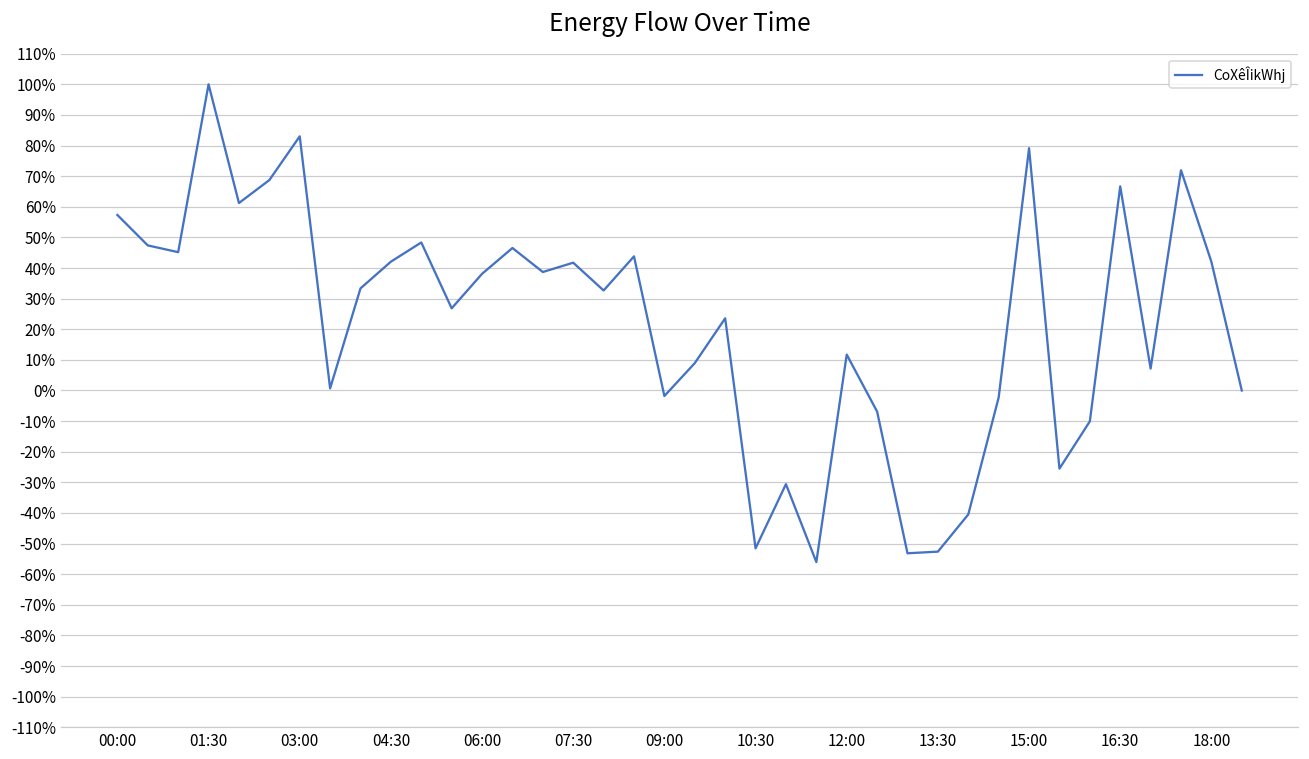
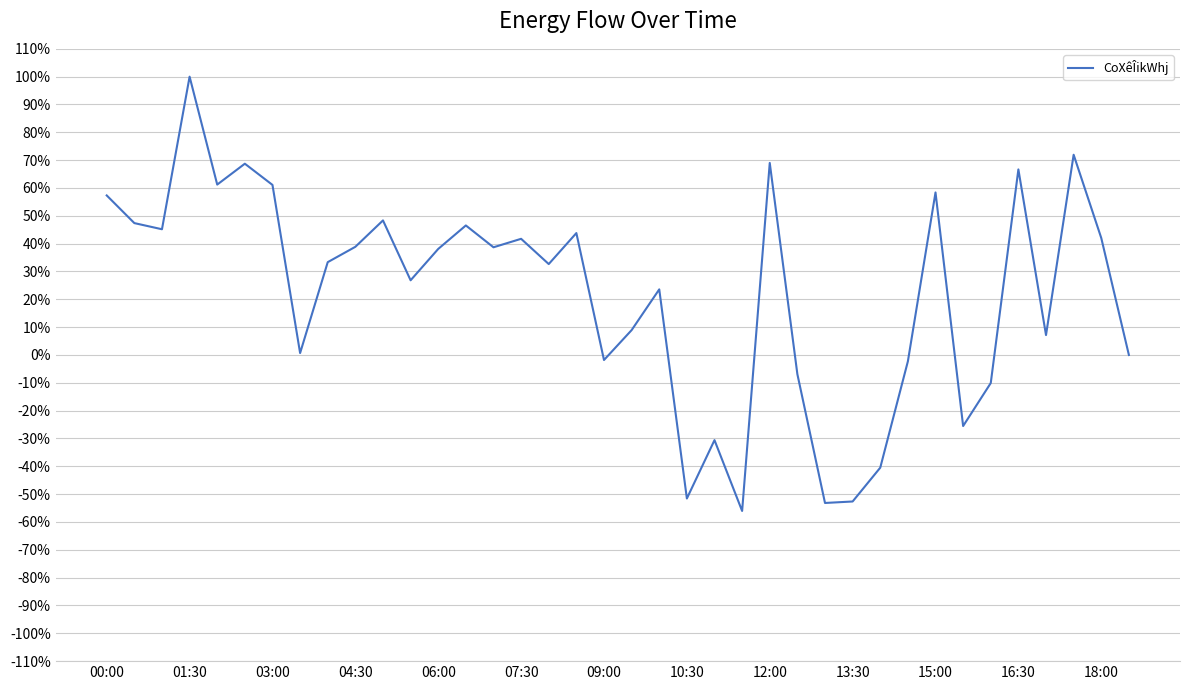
03:00: 83% -> 61%
04:30: 42% -> 39%
12:00: 12% -> 69%
15:00: 79% -> 58%
